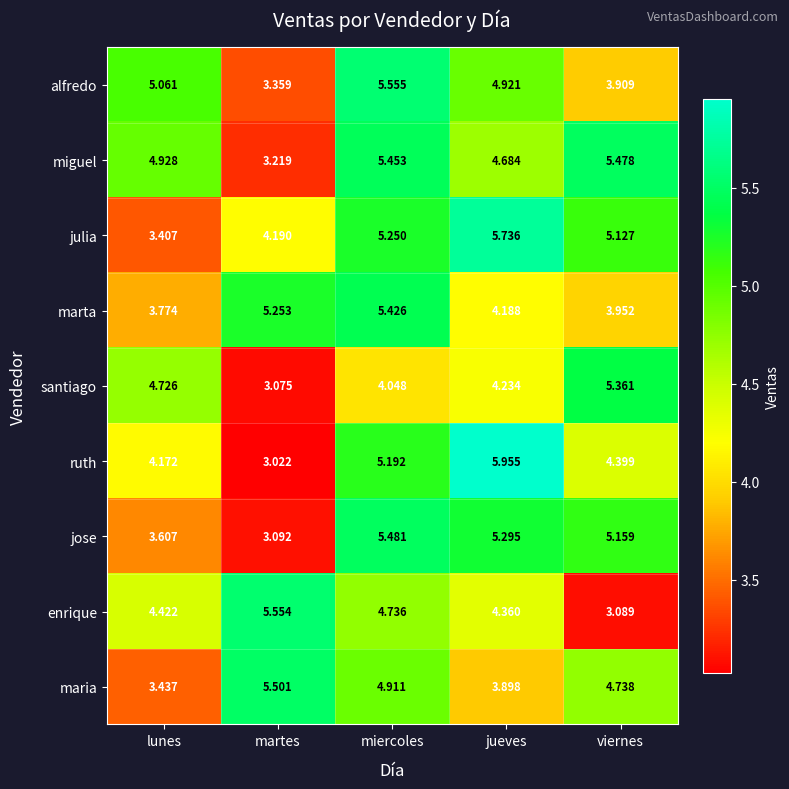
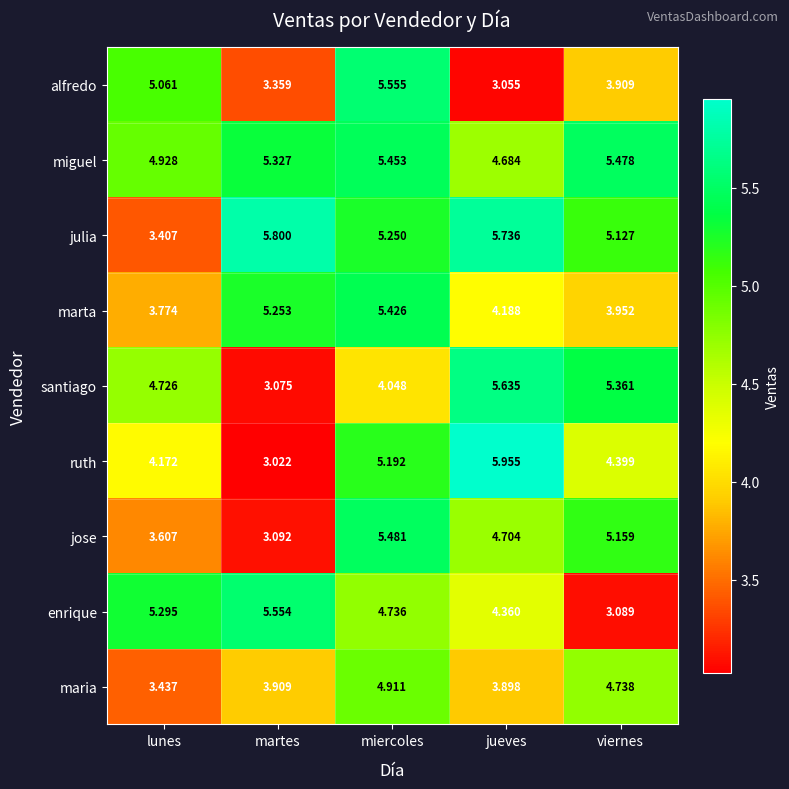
alfredo, jueves: 4.921 -> 3.055
miguel, martes: 3.219 -> 5.327
julia, martes: 4.190 -> 5.800
santiago, jueves: 4.234 -> 5.635
jose, jueves: 5.295 -> 4.704
enrique, lunes: 4.422 -> 5.295
maria, martes: 5.501 -> 3.909
